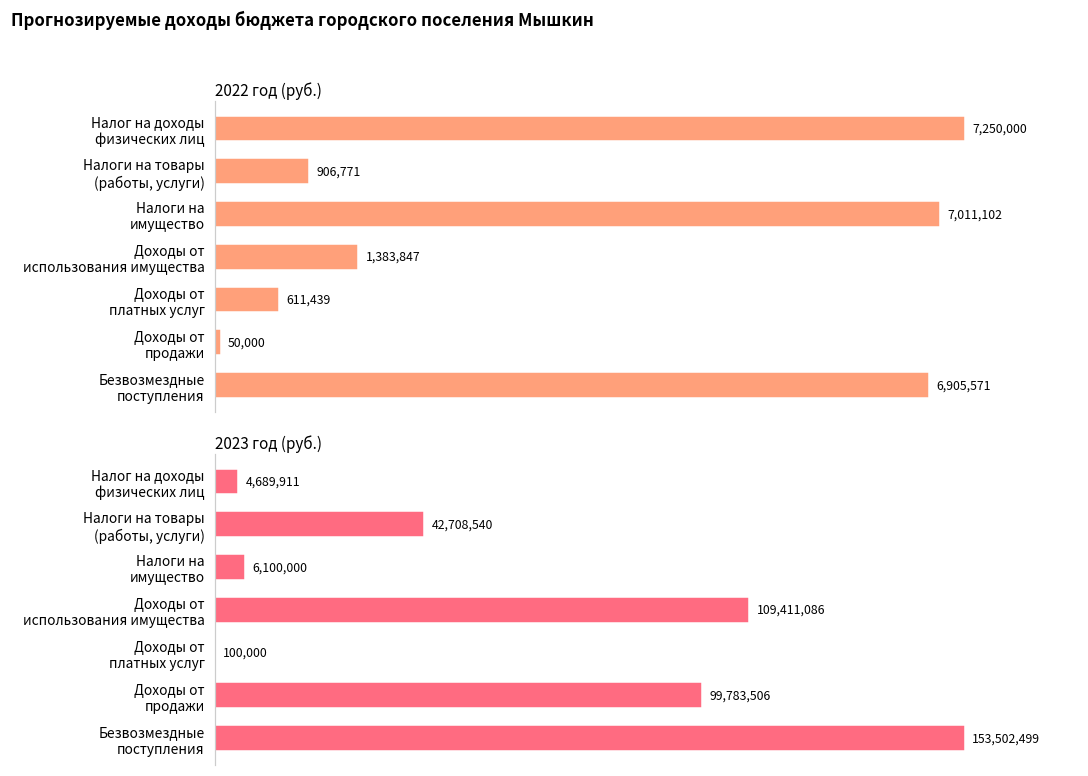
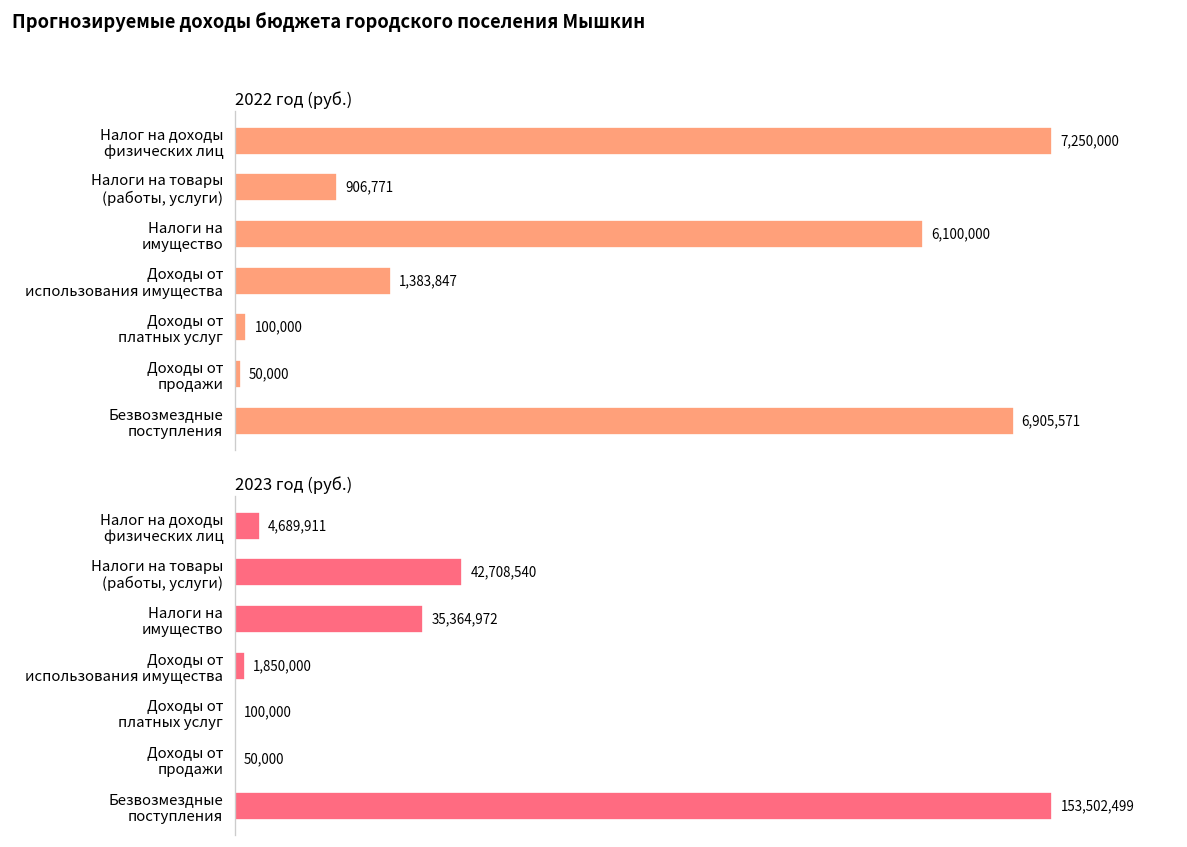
2022 год (руб.), Налоги на имущество: 7,011,102 -> 6,100,000
2022 год (руб.), Доходы от платных услуг: 611,439 -> 100,000
2023 год (руб.), Налоги на имущество: 6,100,000 -> 35,364,972
2023 год (руб.), Доходы от использования имущества: 109,411,086 -> 1,850,000
2023 год (руб.), Доходы от продажи: 99,783,506 -> 50,000
